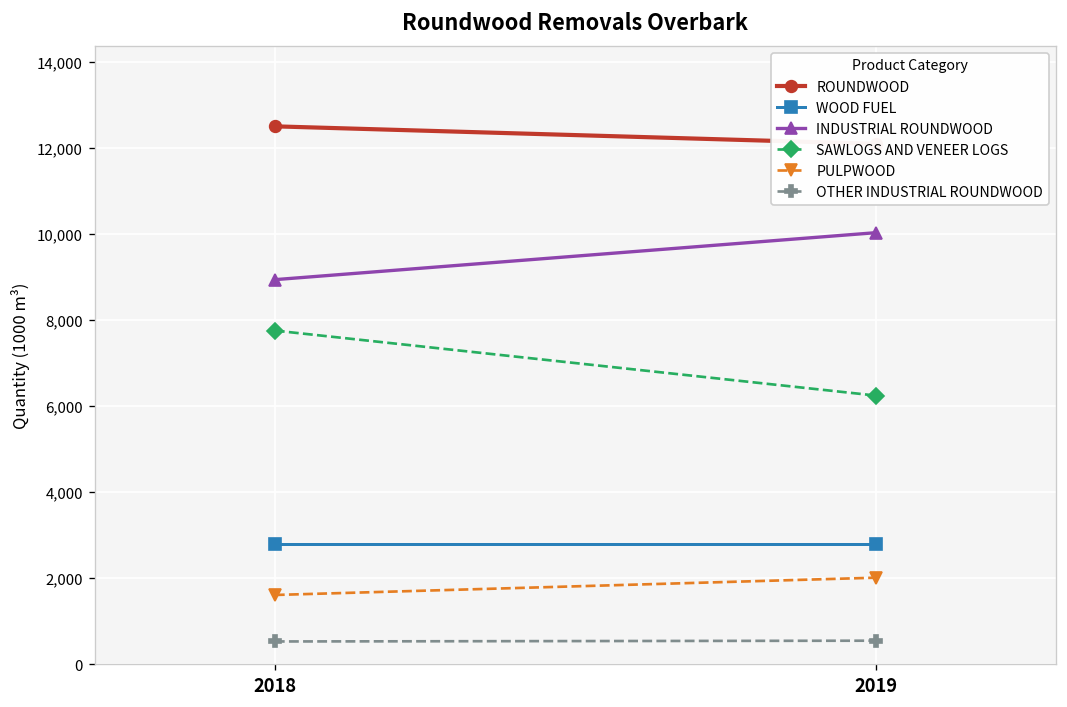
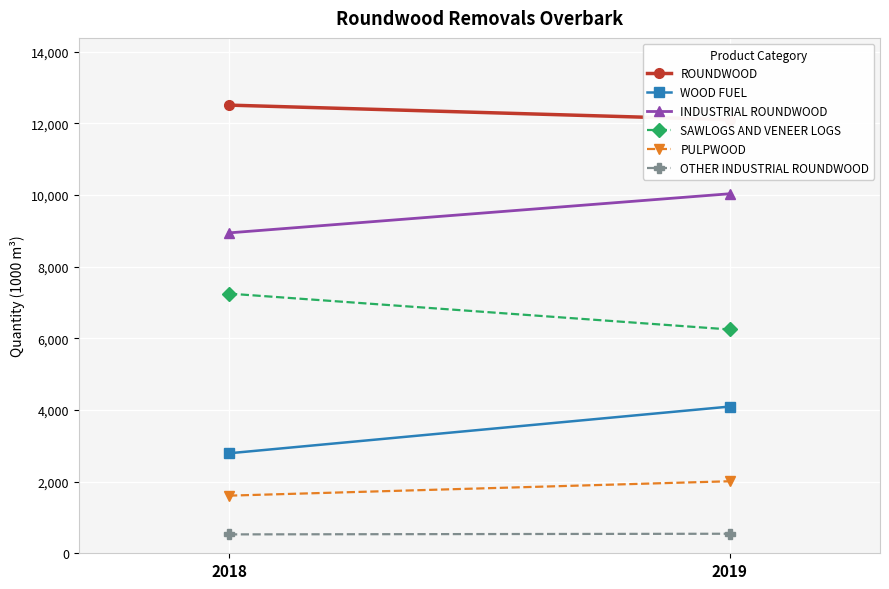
SAWLOGS AND VENEER LOGS, 2018: 7,800 -> 7,200
WOOD FUEL, 2019: 2,800 -> 4,100
